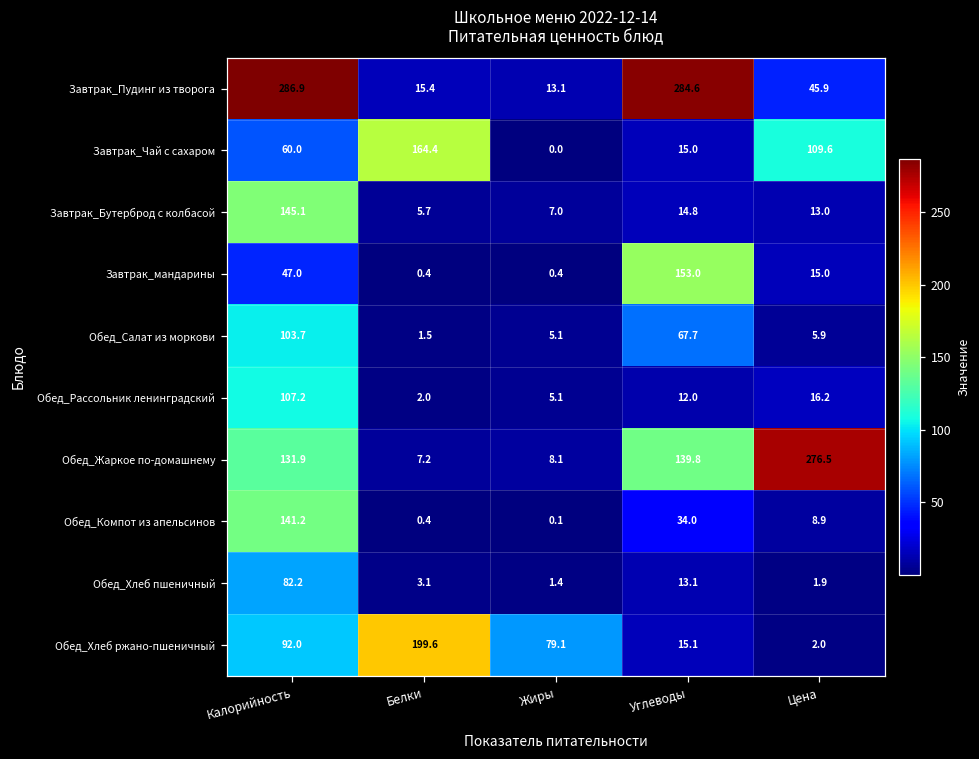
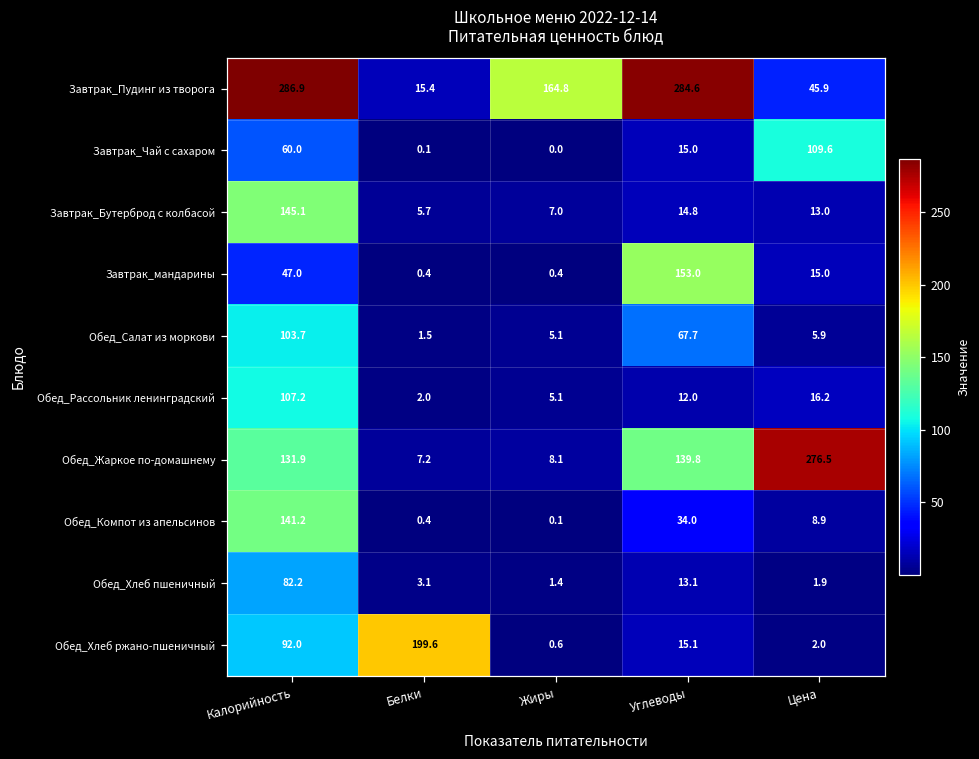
Завтрак_Пудинг из творога, Жиры: 13.1 -> 164.8
Завтрак_Чай с сахаром, Белки: 164.4 -> 0.1
Обед_Хлеб ржано-пшеничный, Жиры: 79.1 -> 0.6
